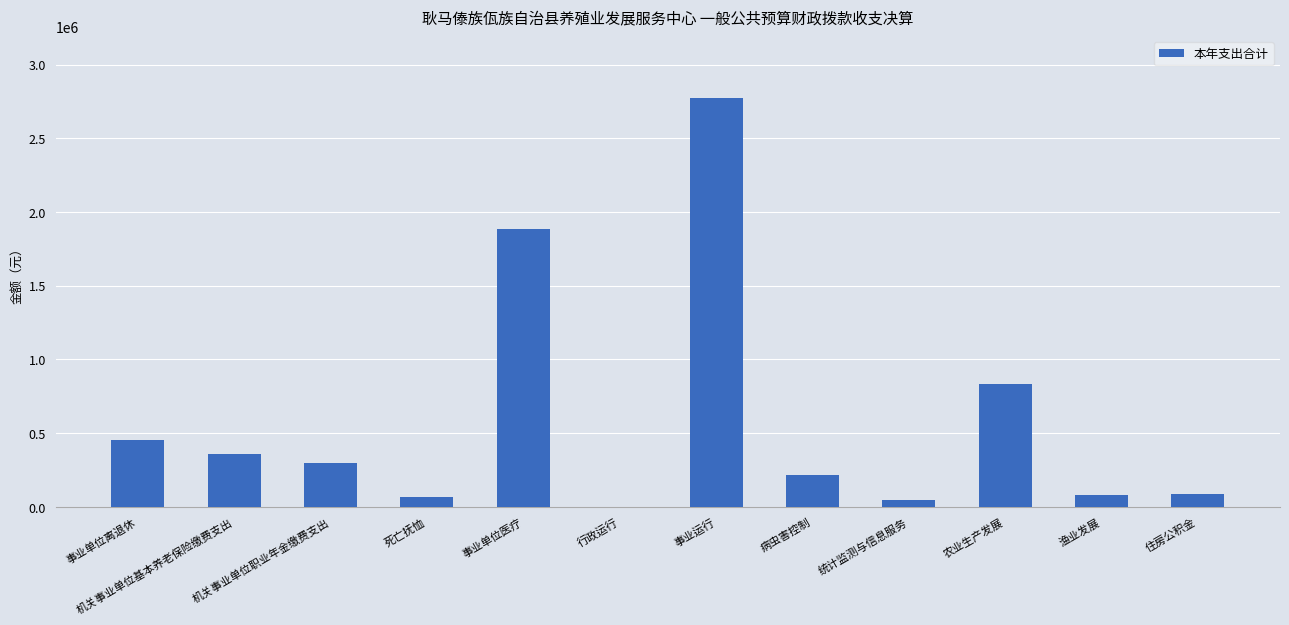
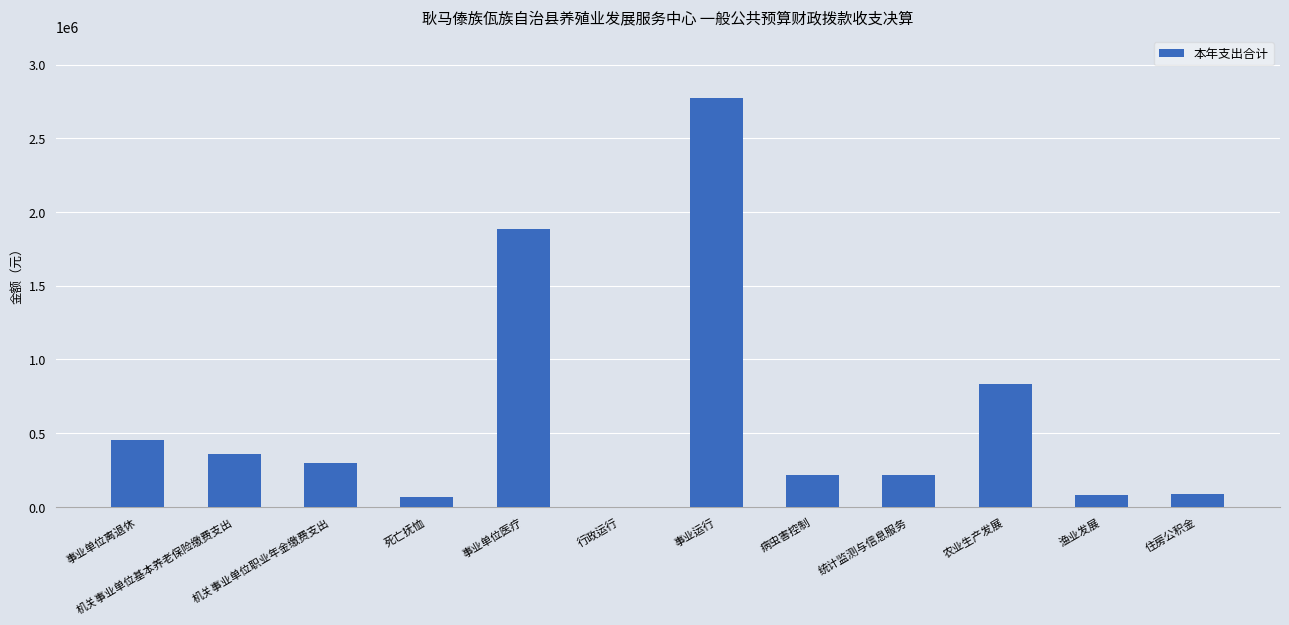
统计监测与信息服务: 50000 -> 220000
